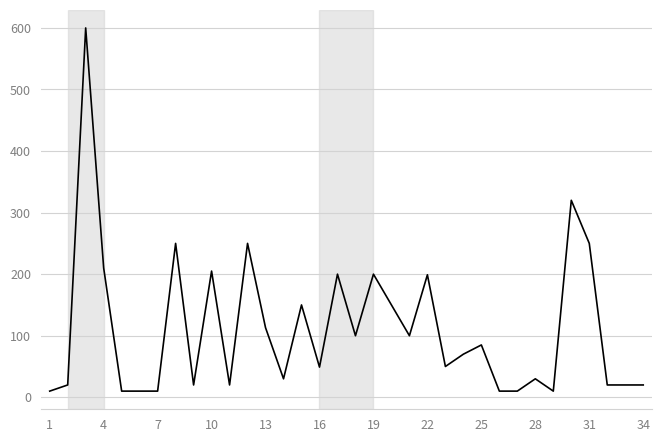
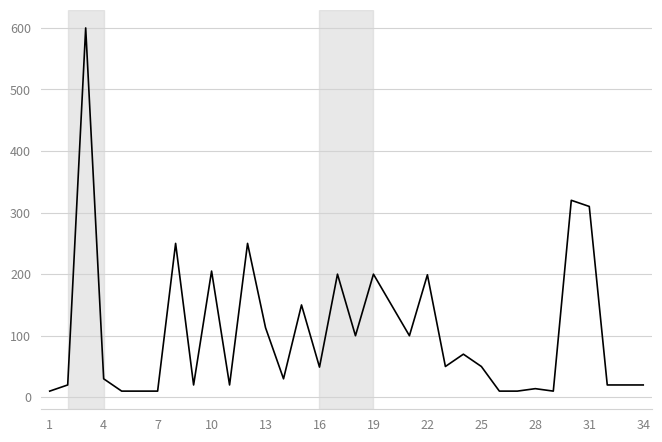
4: 210 -> 30
25: 90 -> 50
28: 30 -> 10
31: 250 -> 310
